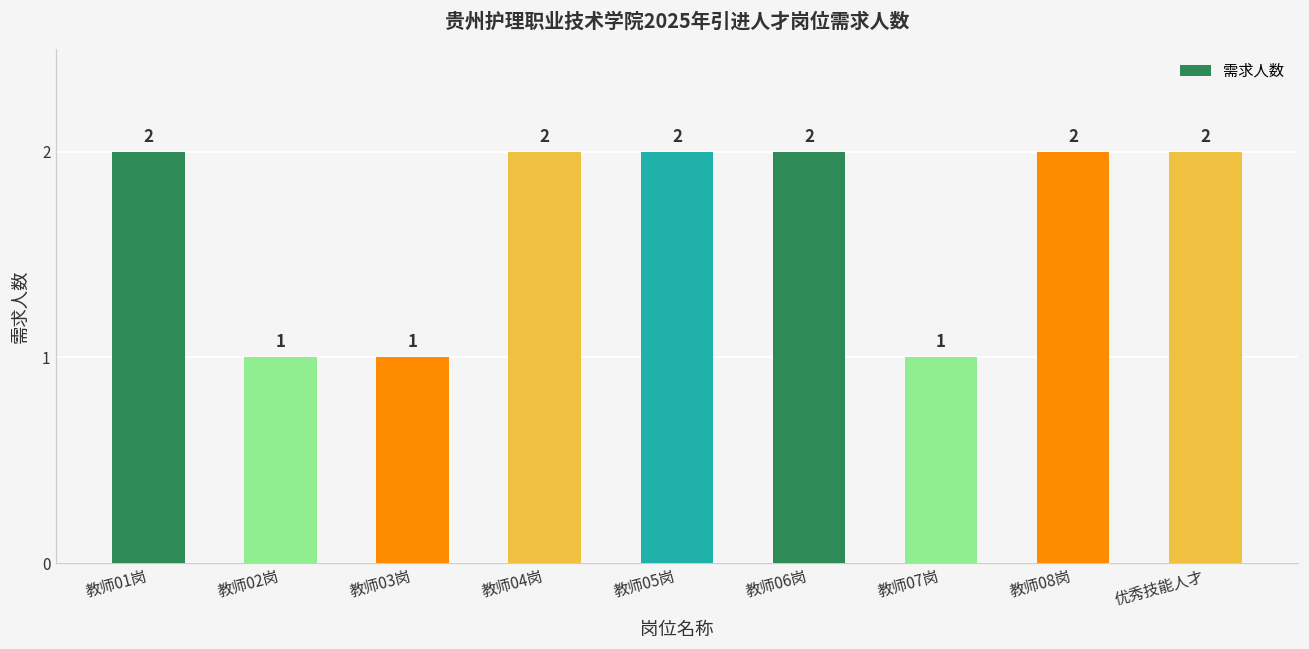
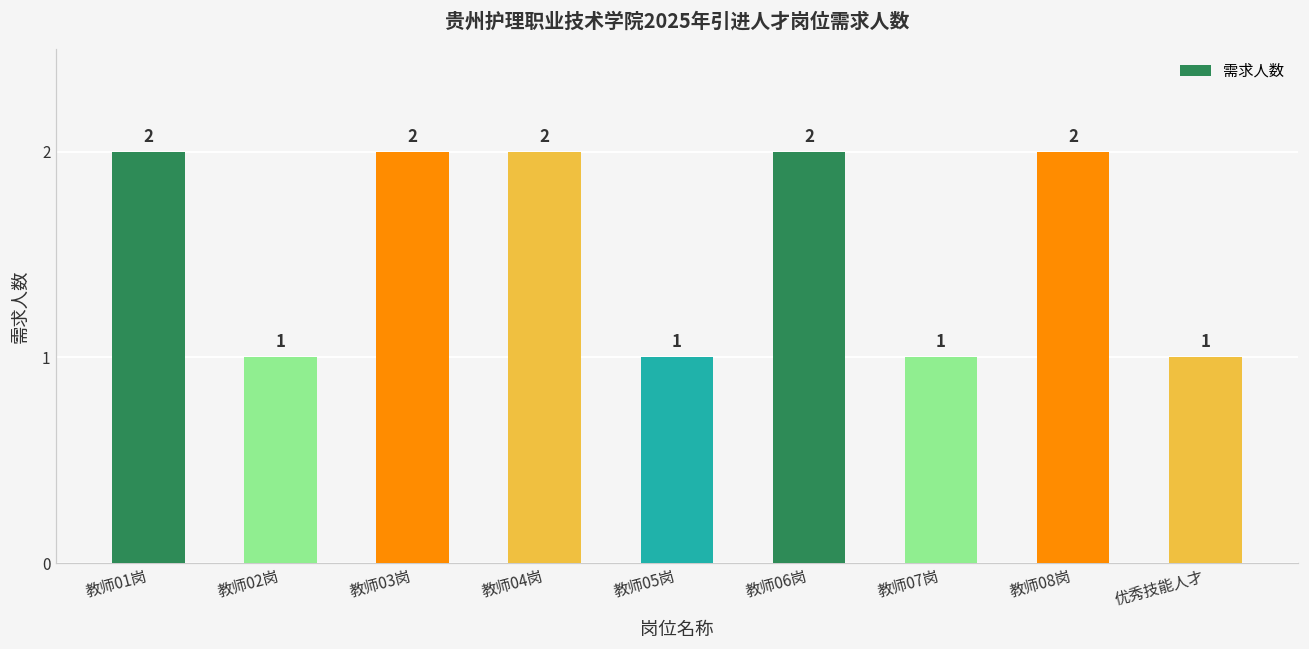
教师03岗: 1 -> 2
教师05岗: 2 -> 1
优秀技能人才: 2 -> 1
